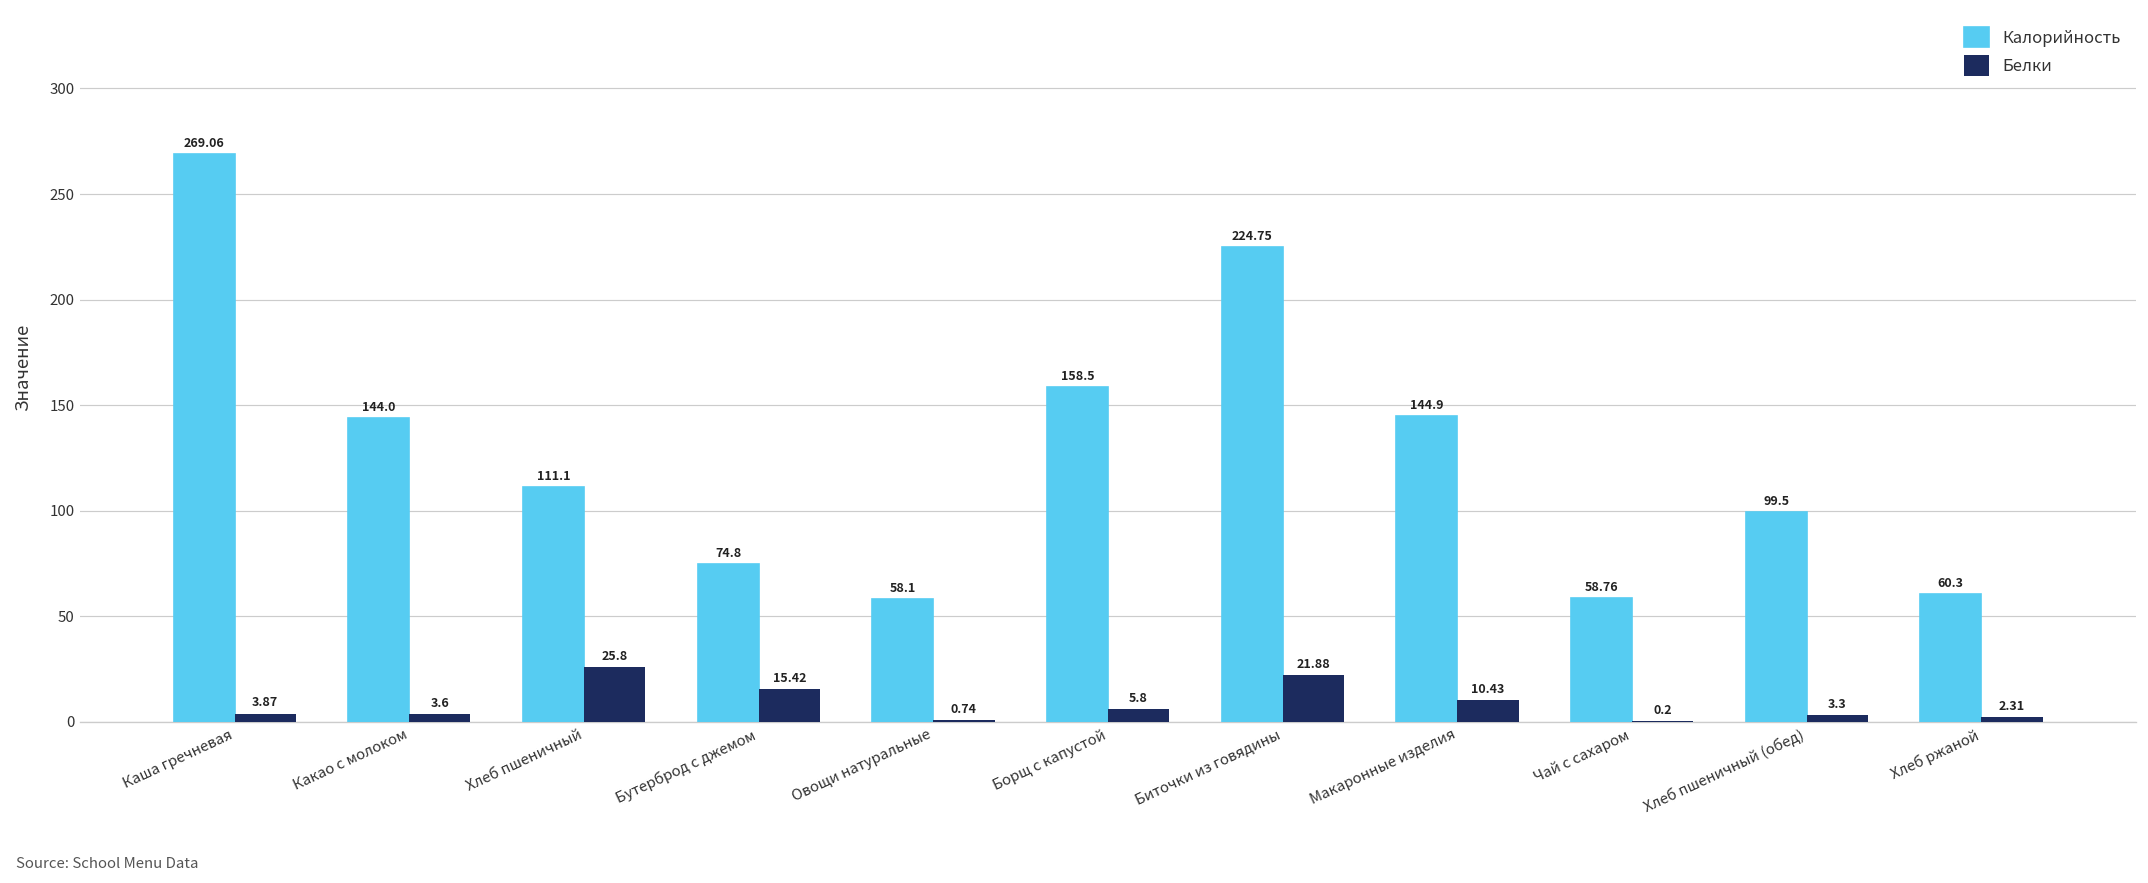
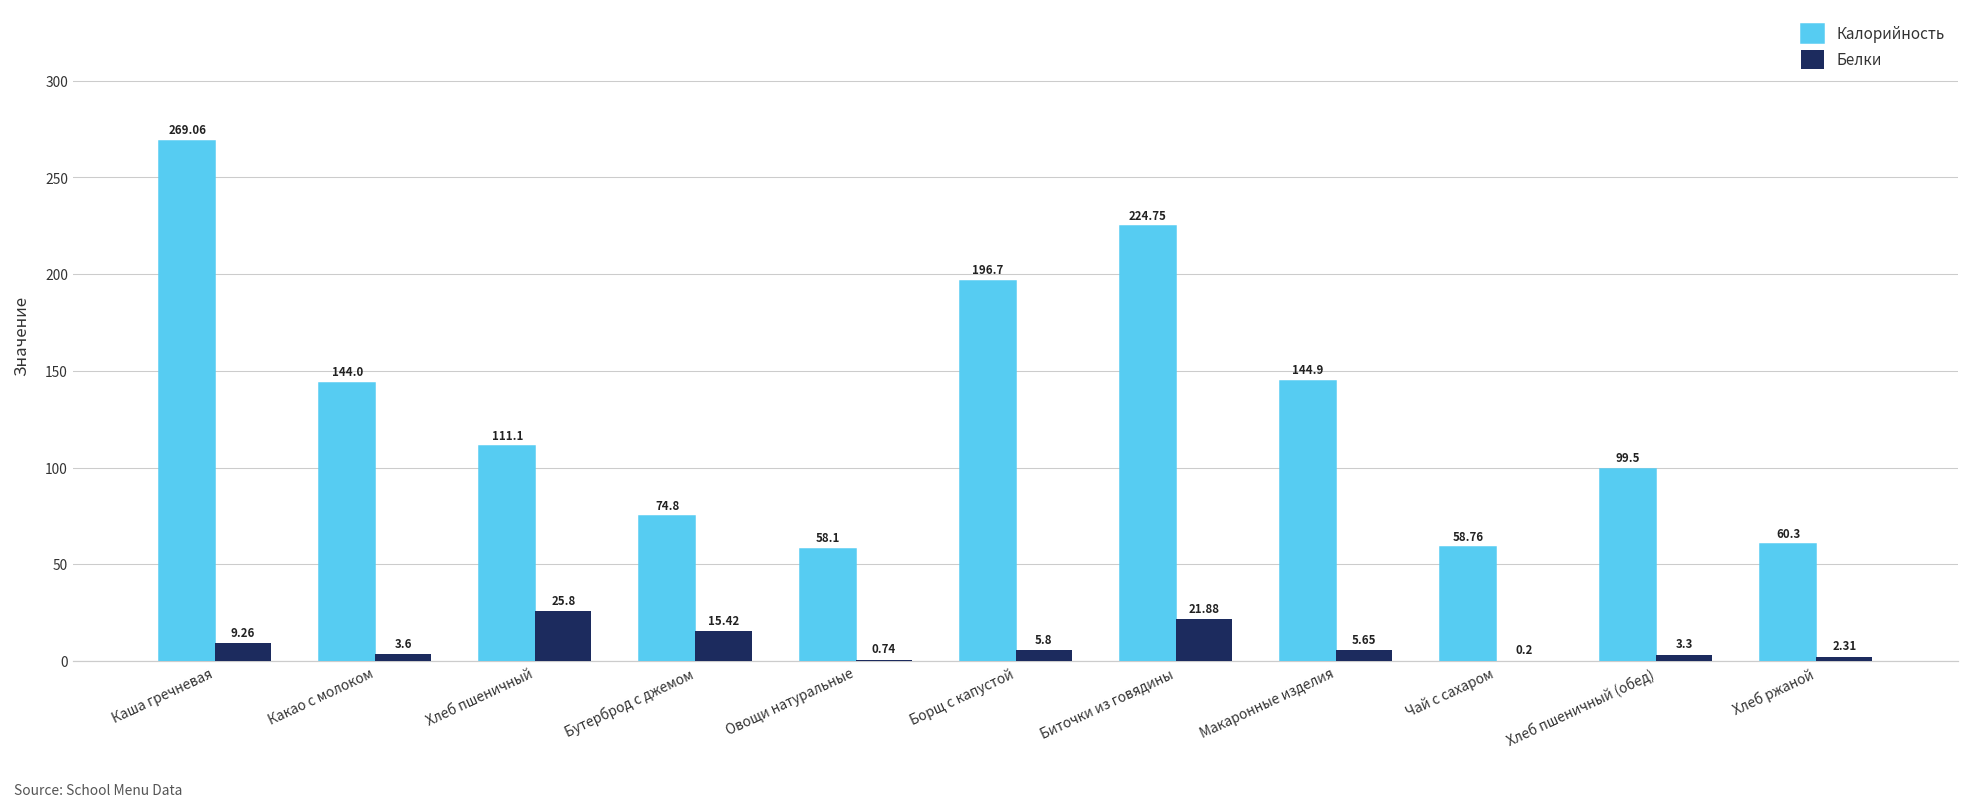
Белки, Каша гречневая: 3.87 -> 9.26
Калорийность, Борщ с капустой: 158.5 -> 196.7
Белки, Макаронные изделия: 10.43 -> 5.65
